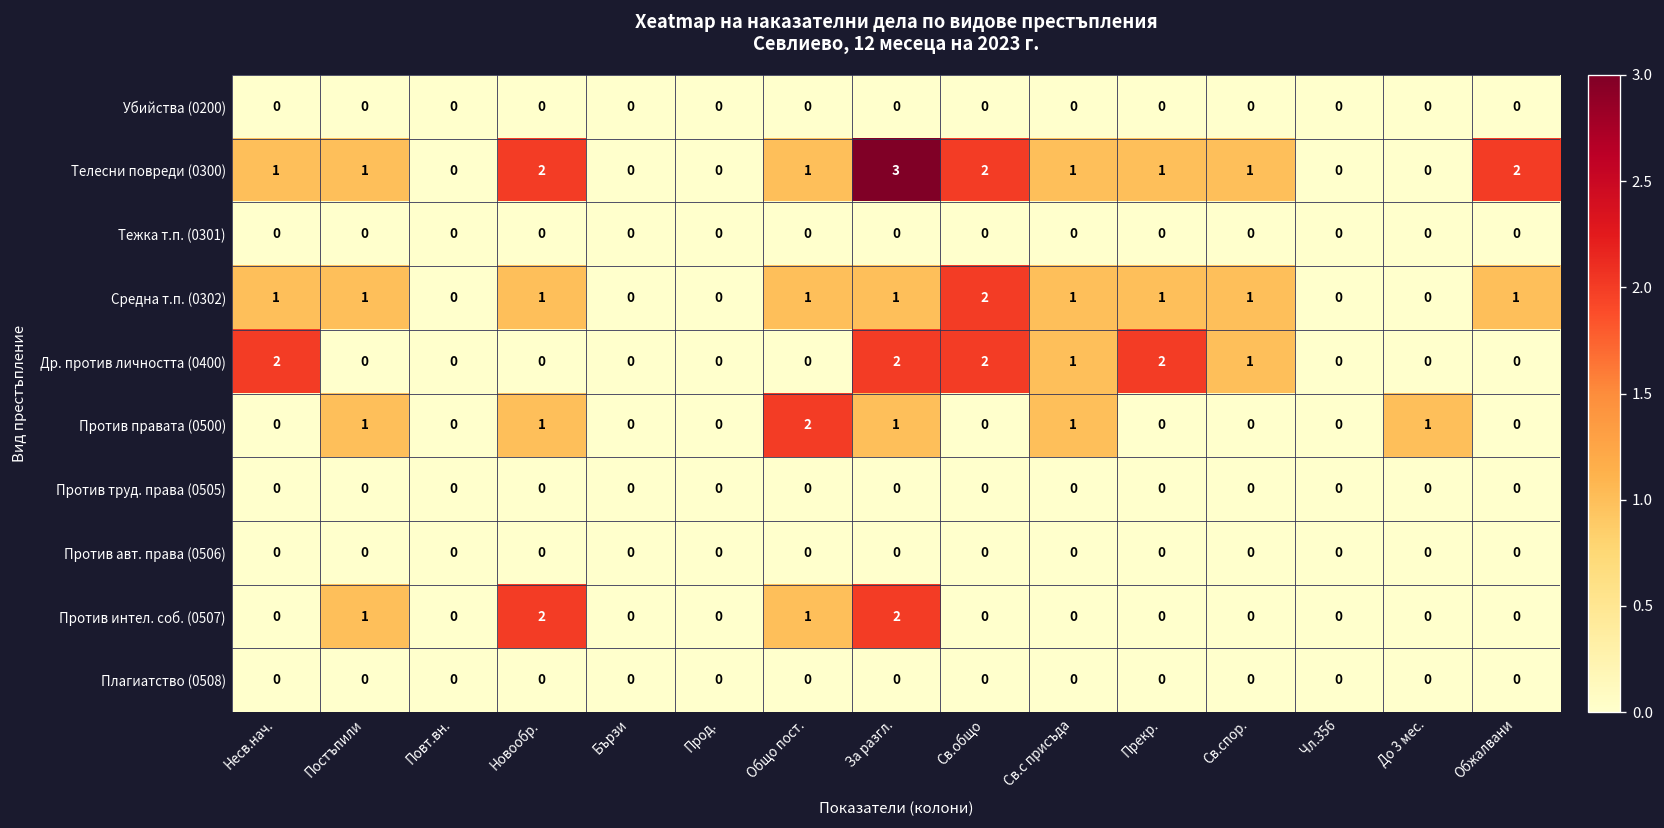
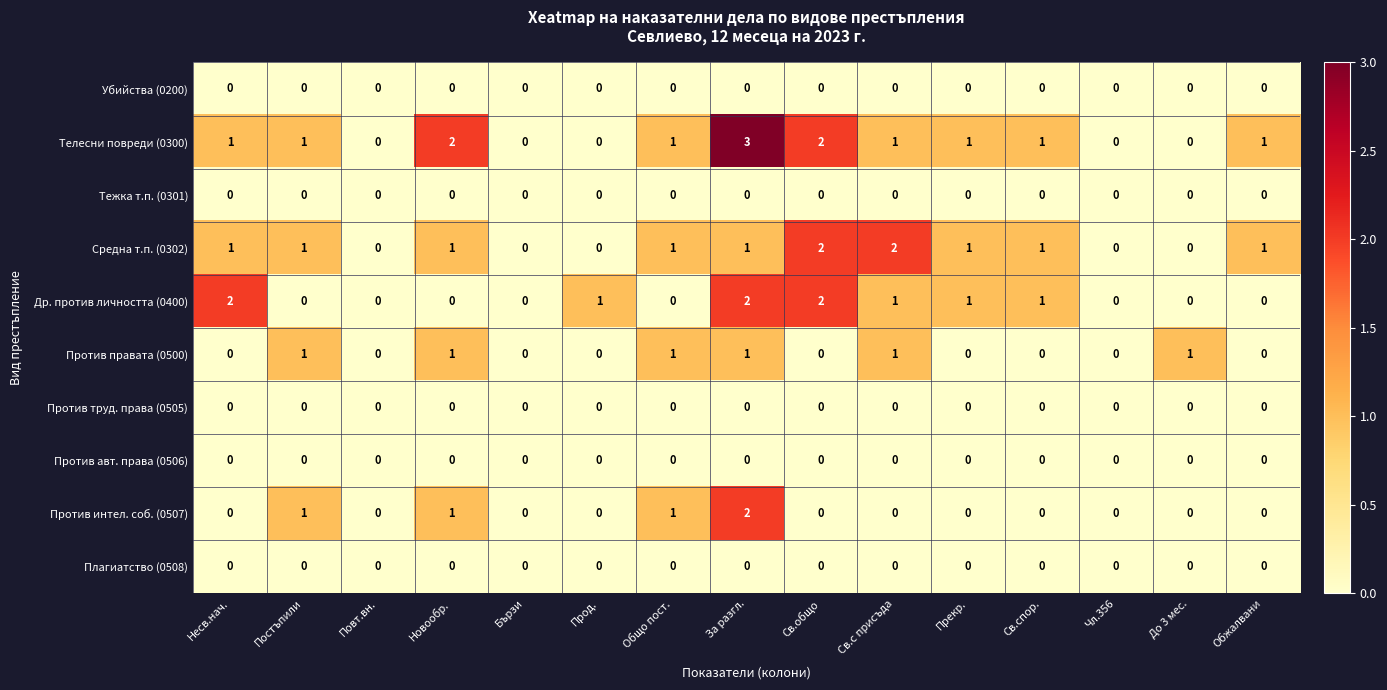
Телесни повреди (0300), Обжалвани: 2 -> 1
Средна т.п. (0302), Св.с присъда: 1 -> 2
Др. против личността (0400), Прод.: 0 -> 1
Др. против личността (0400), Прекр.: 2 -> 1
Против правата (0500), Общо пост.: 2 -> 1
Против интел. соб. (0507), Новообр.: 2 -> 1
